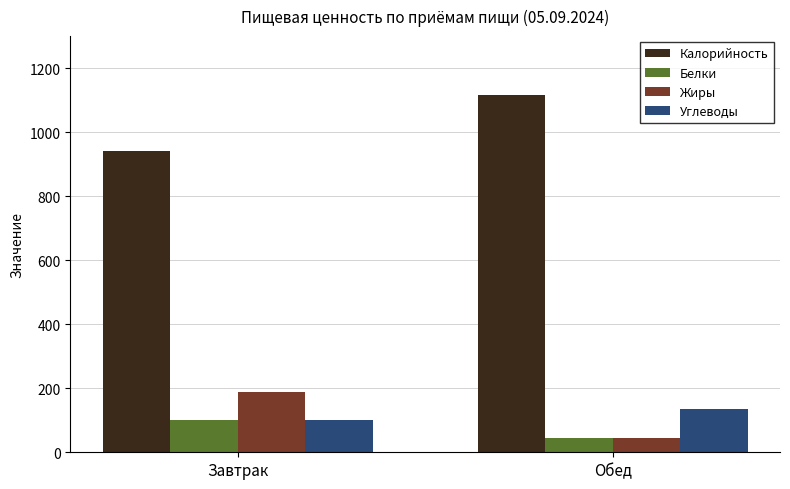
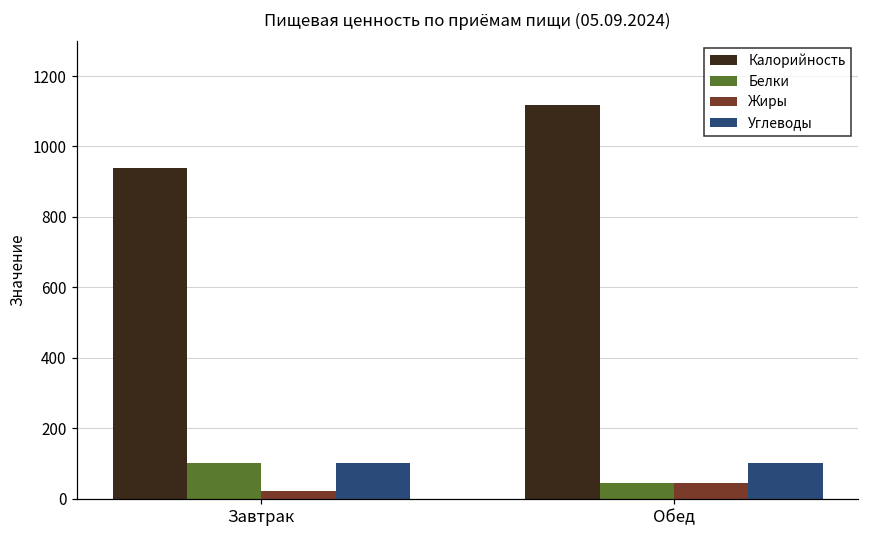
Жиры, Завтрак: 190 -> 20
Углеводы, Обед: 130 -> 100
